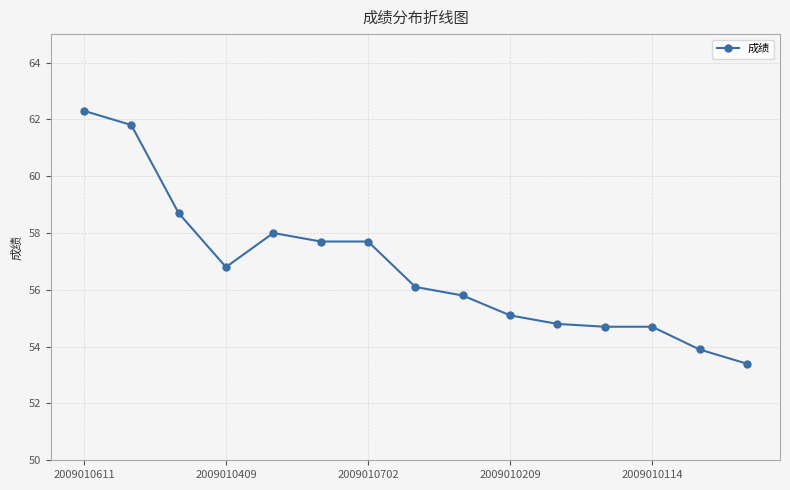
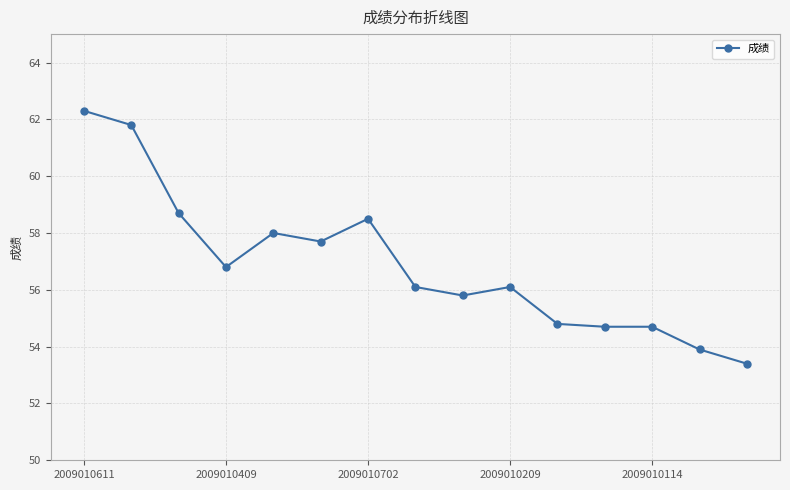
2009010702: 57.7 -> 58.5
2009010209: 55.1 -> 56.1
